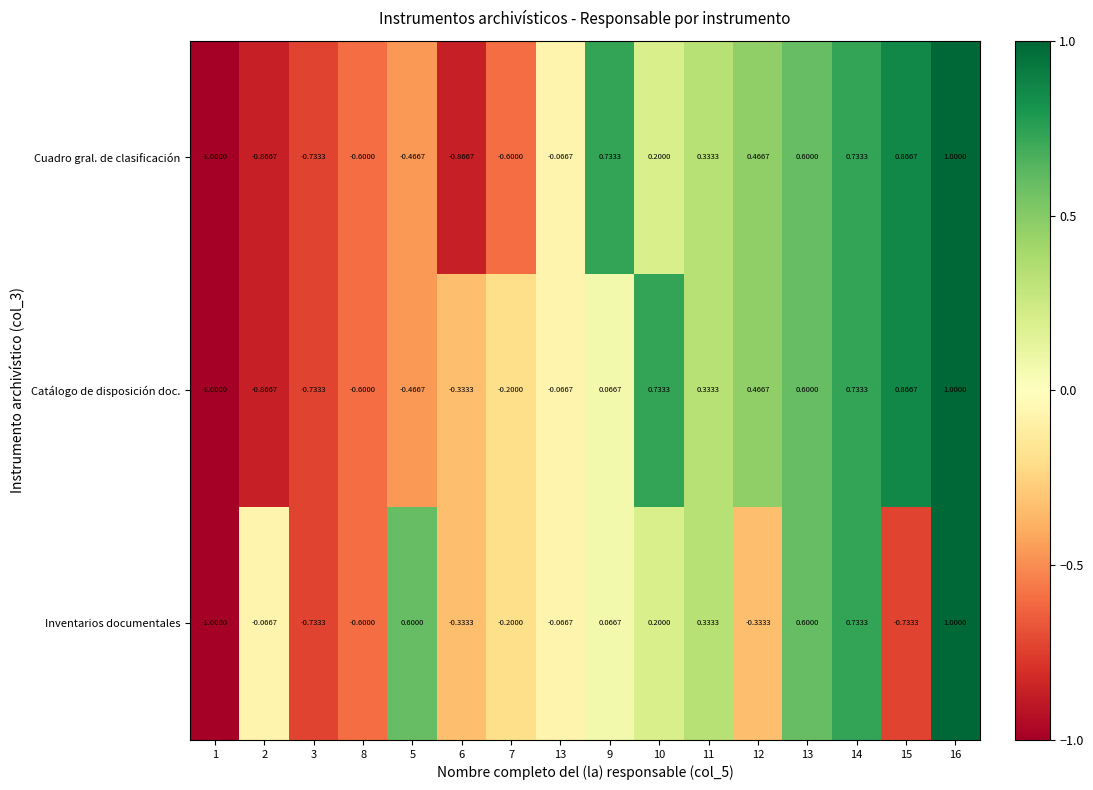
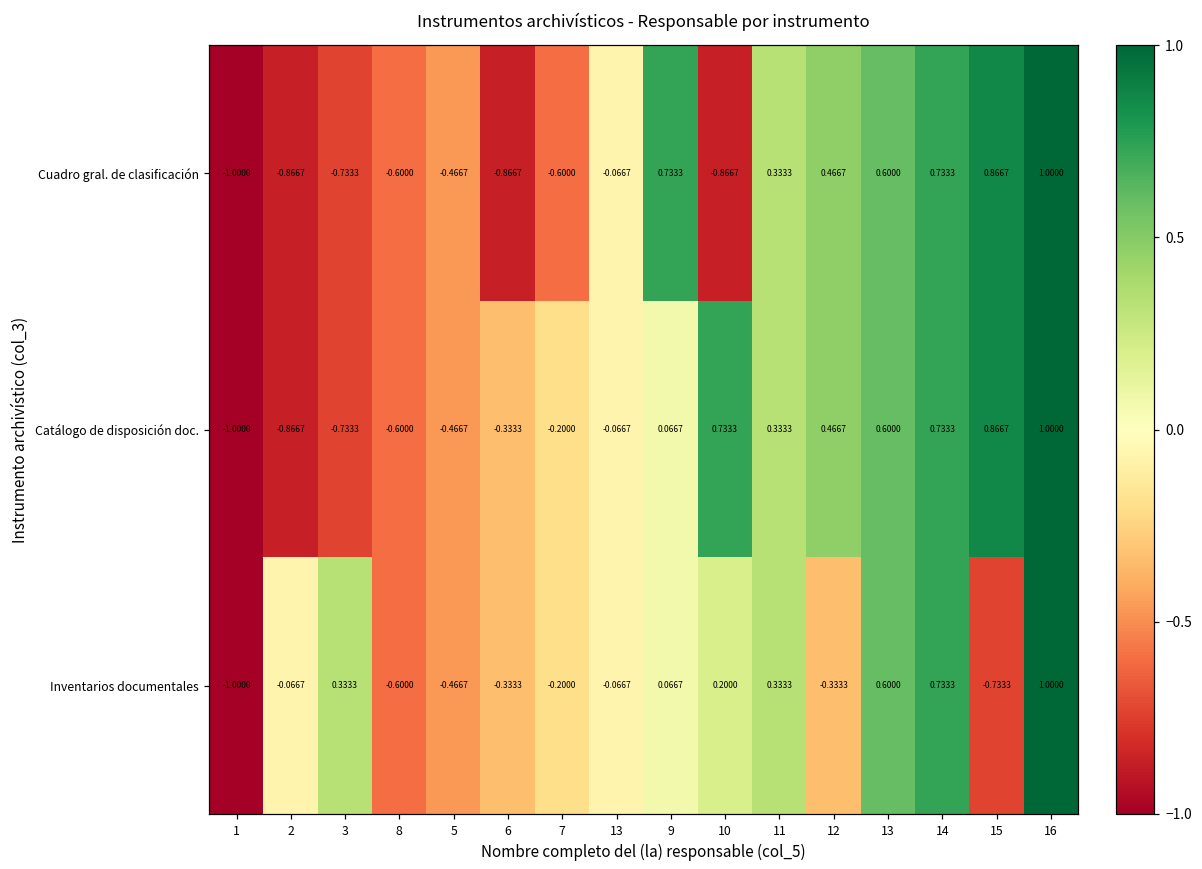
Cuadro gral. de clasificación, 10: 0.2000 -> -0.8667
Inventarios documentales, 3: -0.7333 -> 0.3333
Inventarios documentales, 5: 0.6000 -> -0.4667
